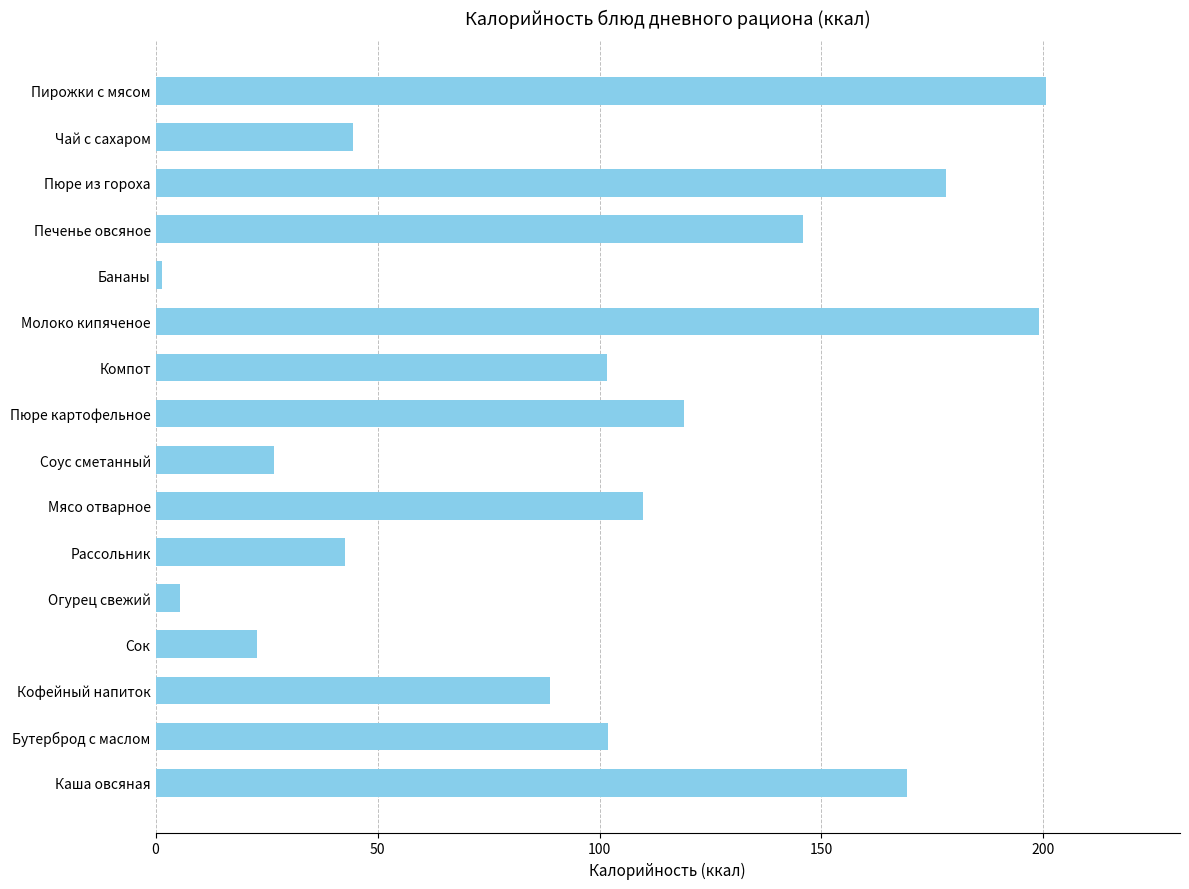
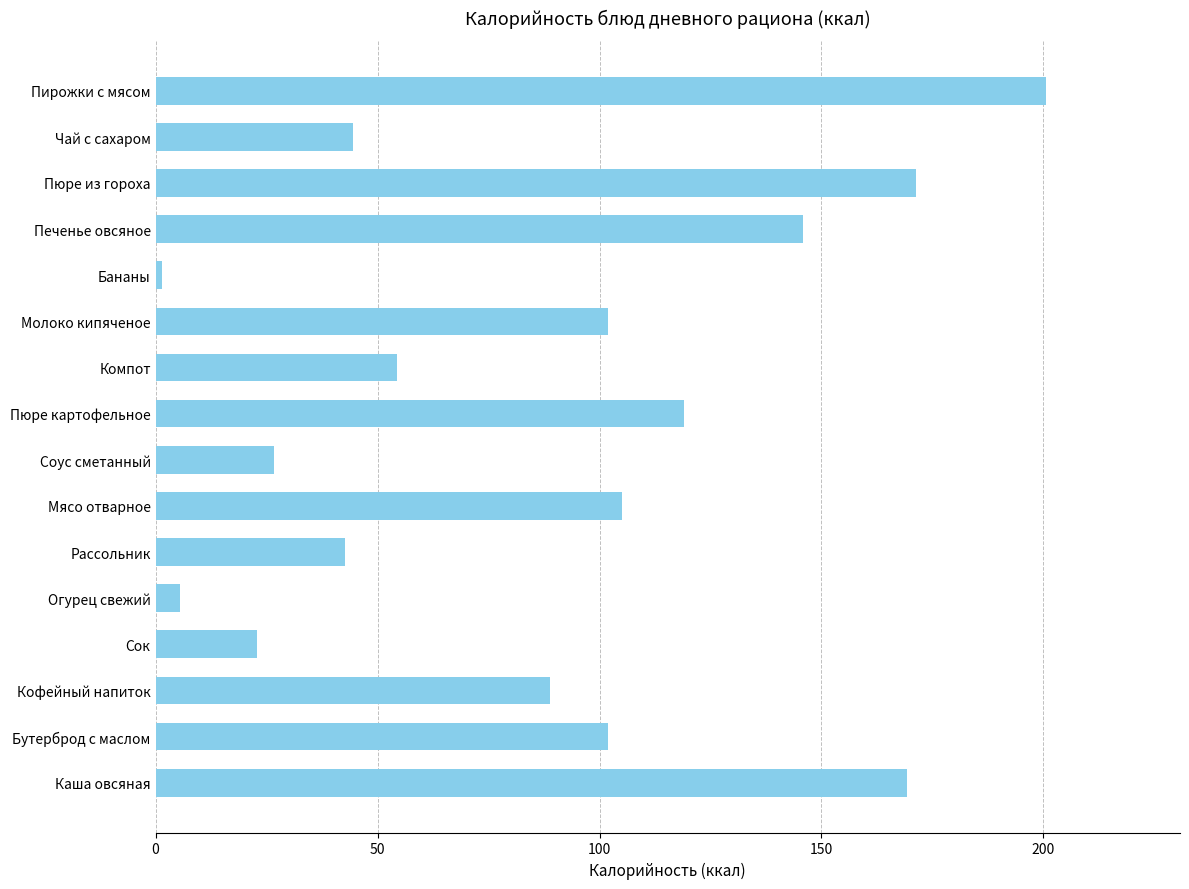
Пюре из гороха: 178 -> 171
Молоко кипяченое: 199 -> 102
Компот: 102 -> 54
Мясо отварное: 110 -> 105
